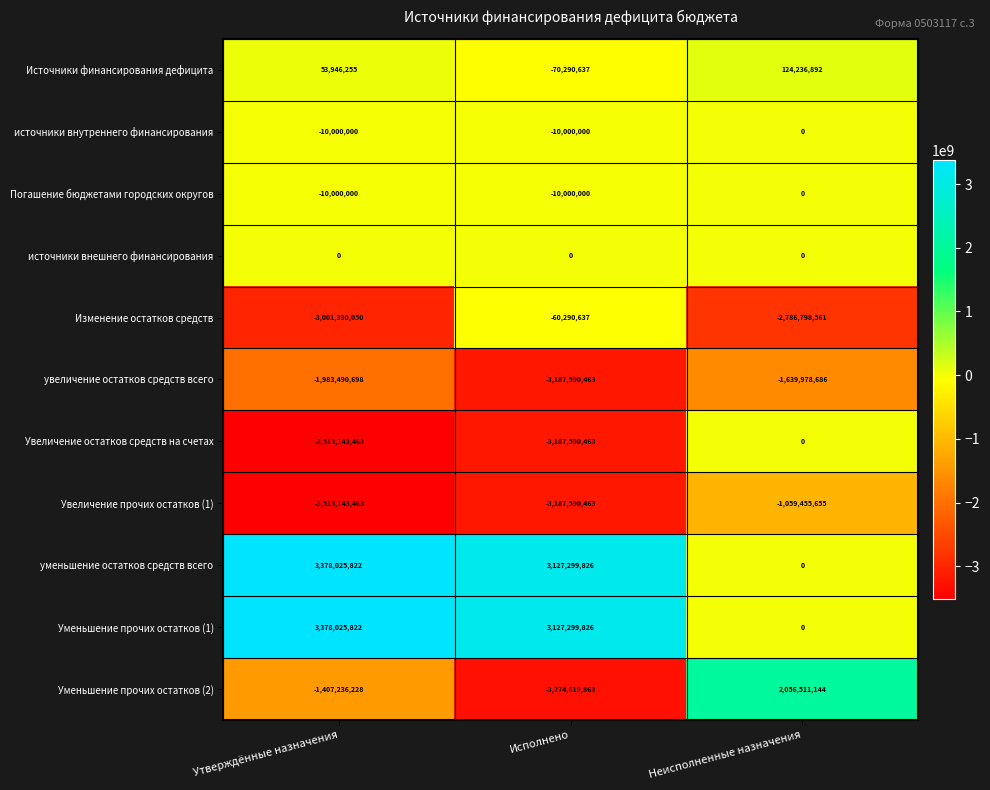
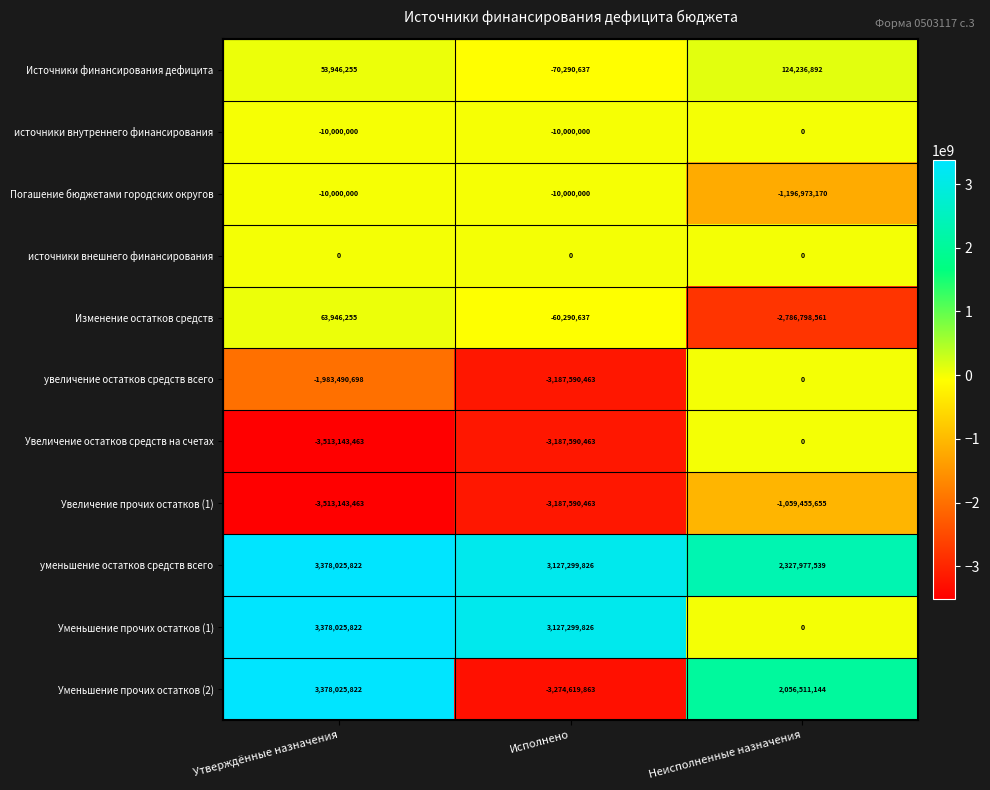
Погашение бюджетами городских округов, Неисполненные назначения: 0 -> -1,196,973,170
Изменение остатков средств, Утверждённые назначения: -3,001,390,050 -> 63,946,255
увеличение остатков средств всего, Неисполненные назначения: -1,639,978,686 -> 0
уменьшение остатков средств всего, Неисполненные назначения: 0 -> 2,327,977,539
Уменьшение прочих остатков (2), Утверждённые назначения: -1,407,236,228 -> 3,378,025,822
